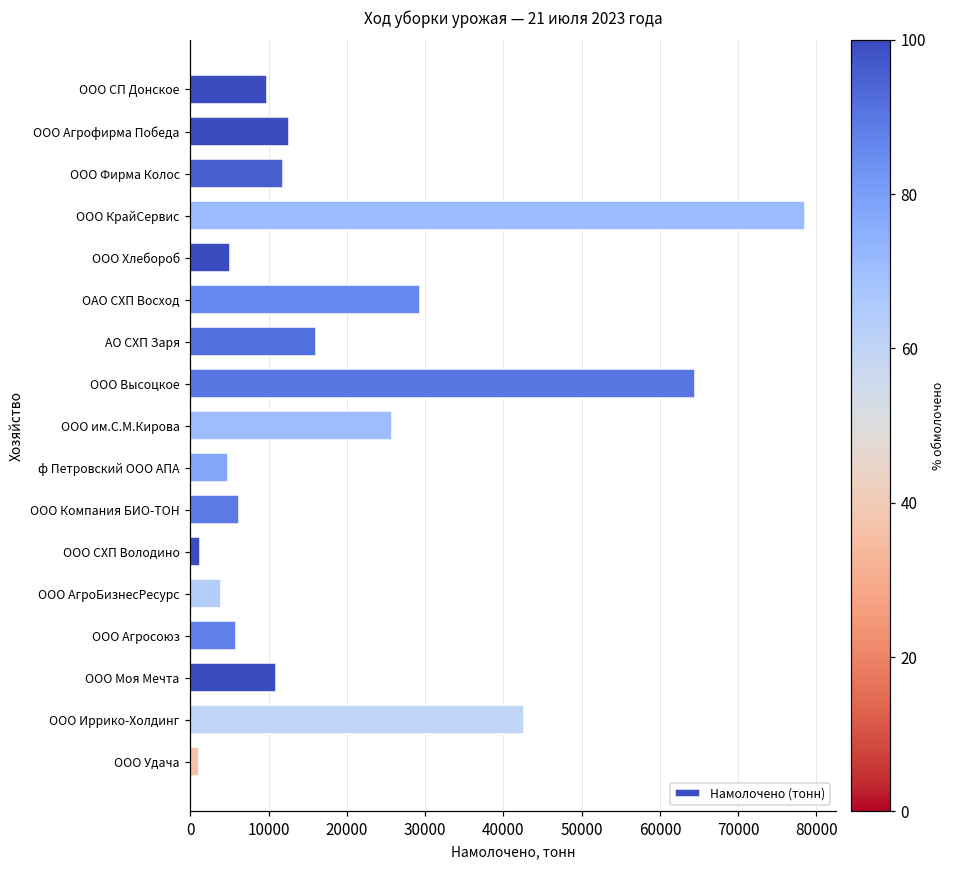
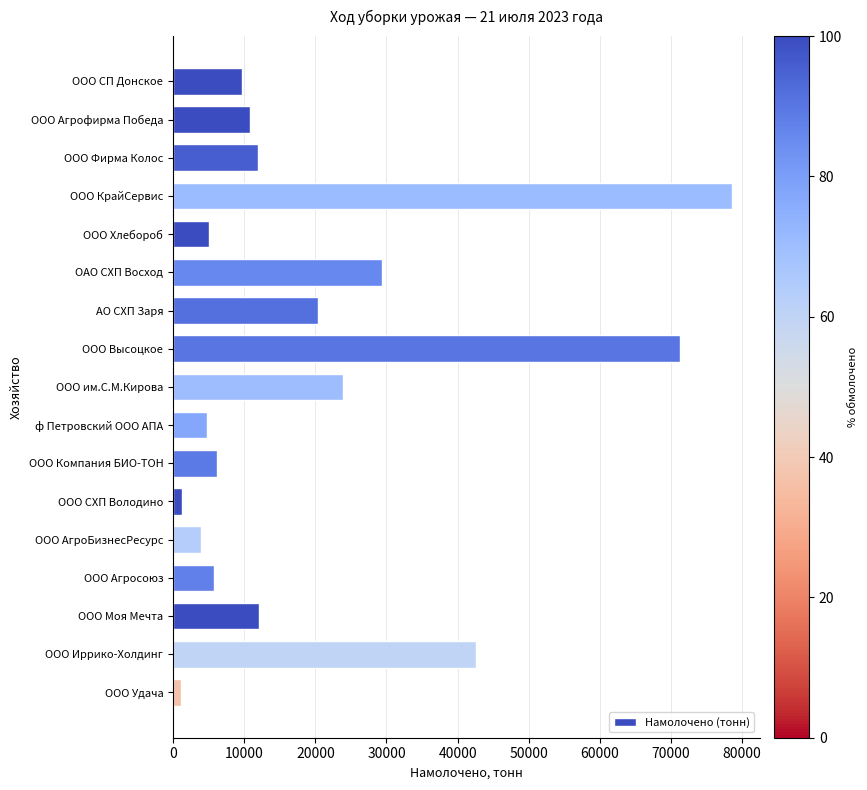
ООО Агрофирма Победа: 13000 -> 11000
АО СХП Заря: 16000 -> 20000
ООО Высоцкое: 65000 -> 71000
ООО им.С.М.Кирова: 26000 -> 24000
ООО Моя Мечта: 11000 -> 12000
